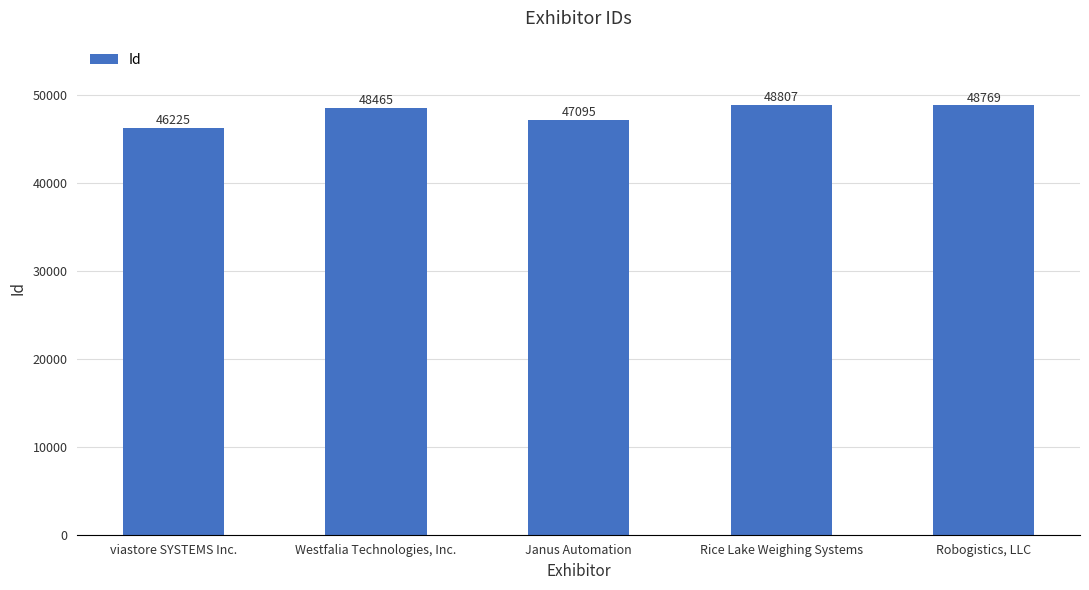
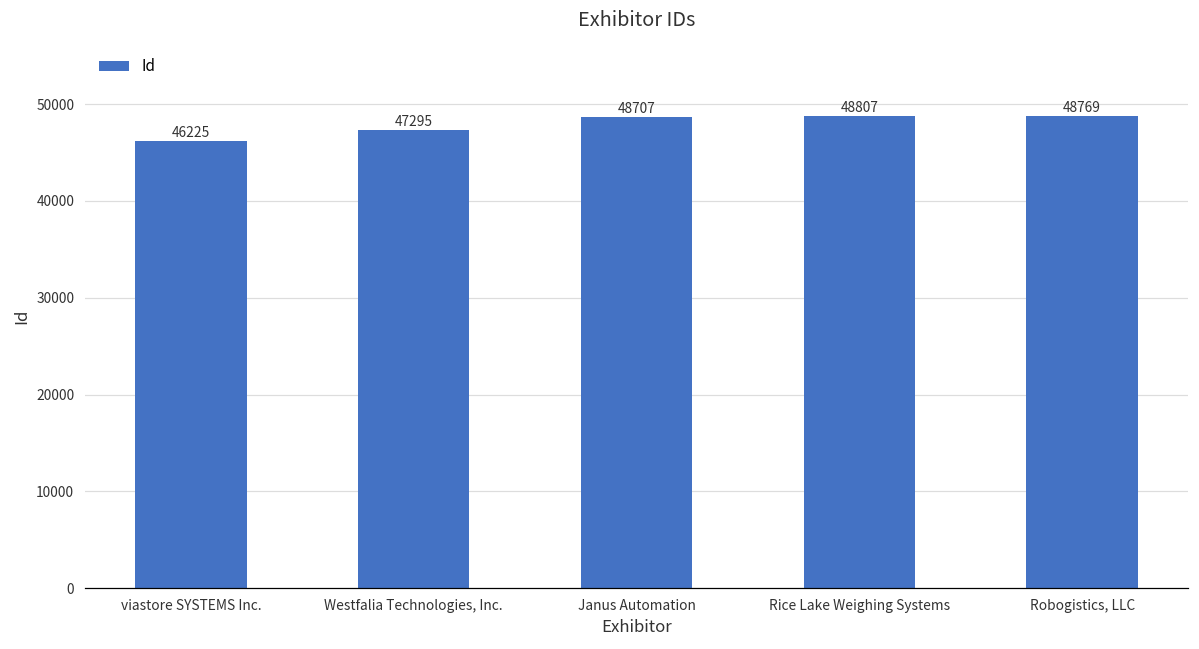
Westfalia Technologies, Inc.: 48465 -> 47295
Janus Automation: 47095 -> 48707
